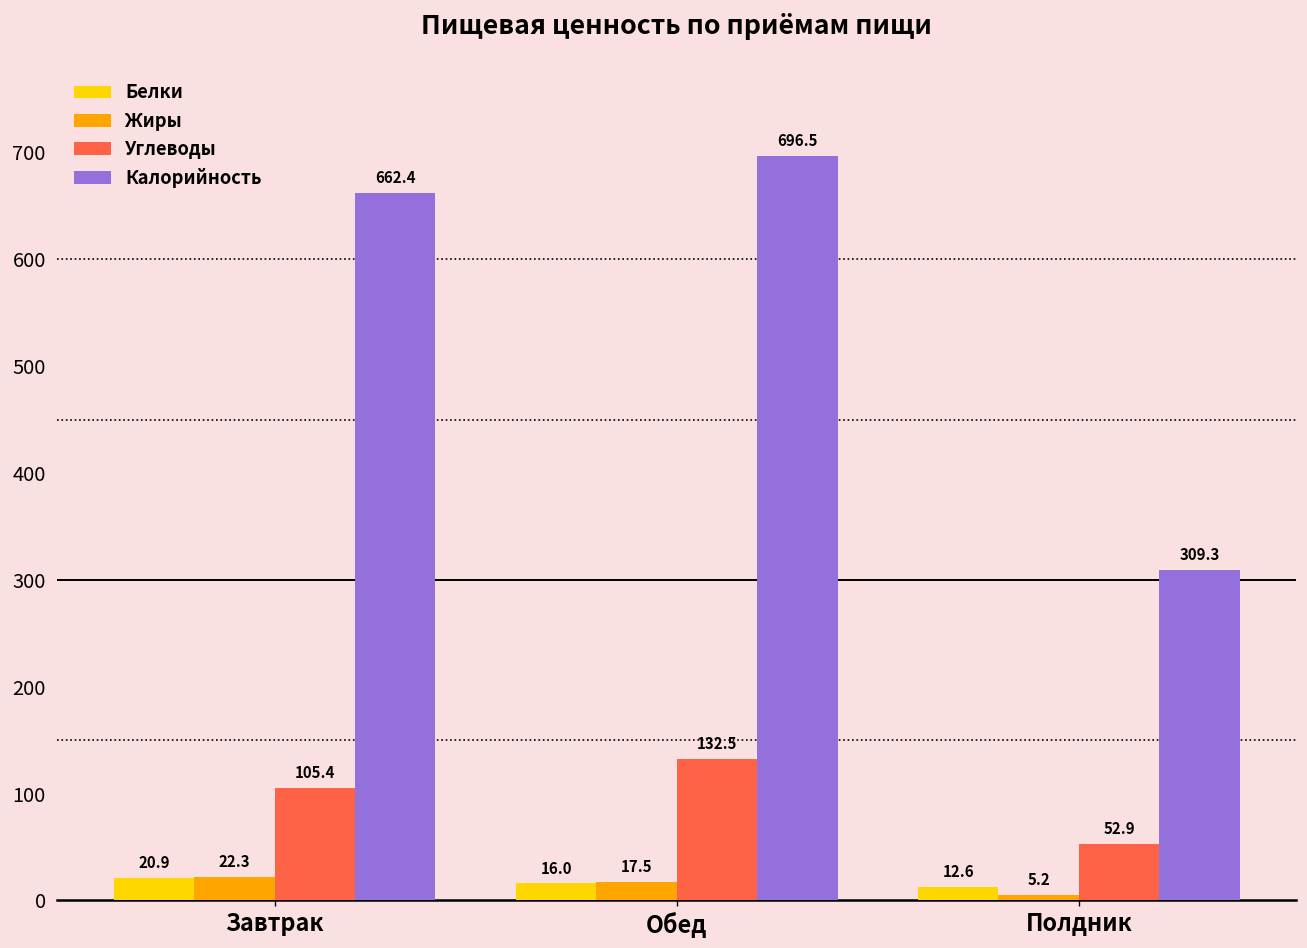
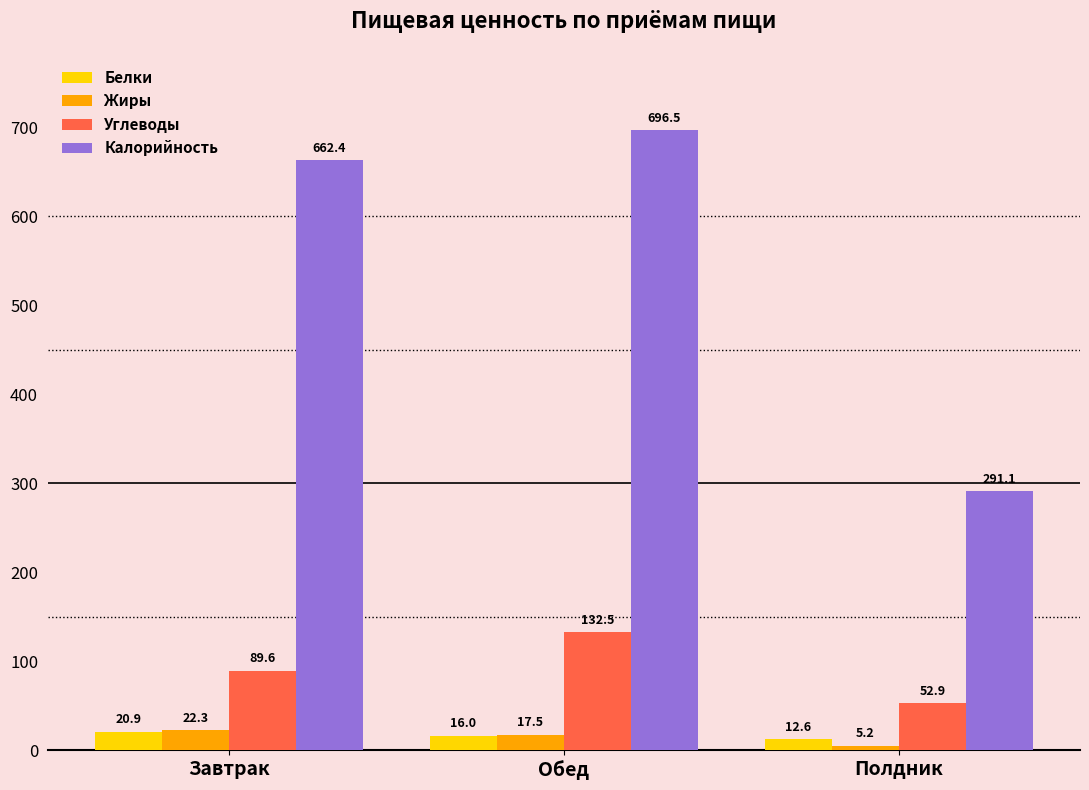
Углеводы, Завтрак: 105.4 -> 89.6
Калорийность, Полдник: 309.3 -> 291.1
